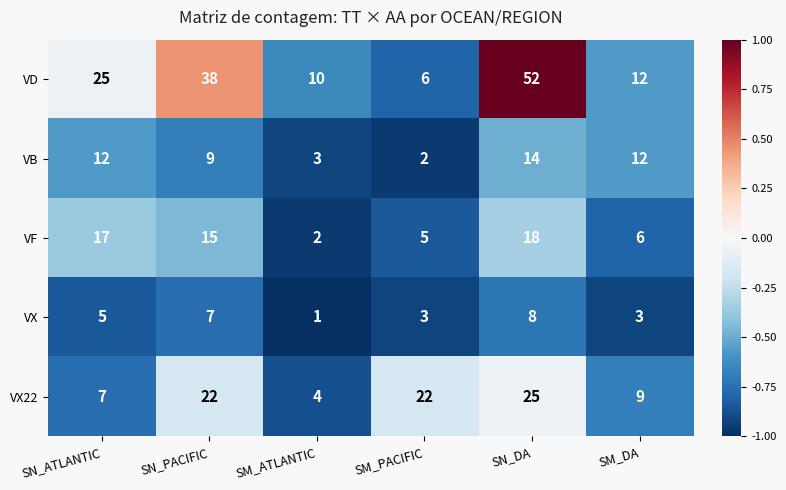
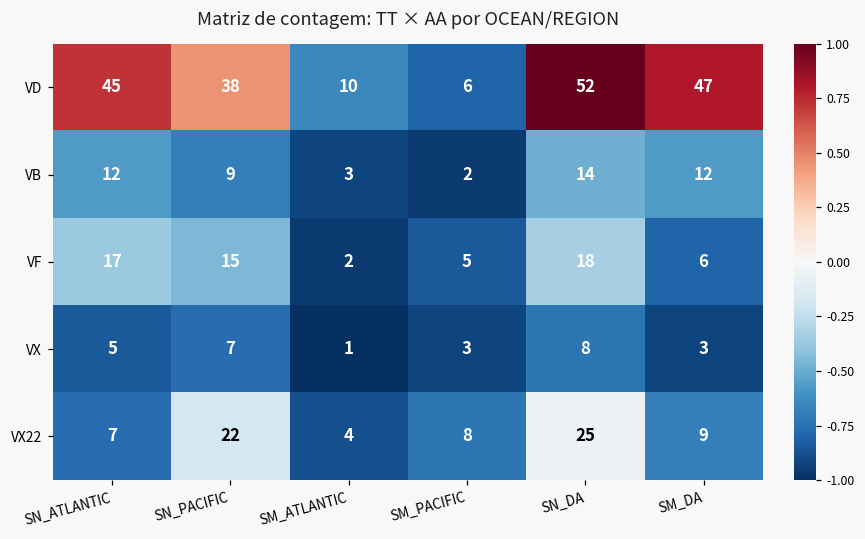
VD, SN_ATLANTIC: 25 -> 45
VD, SM_DA: 12 -> 47
VX22, SM_PACIFIC: 22 -> 8
